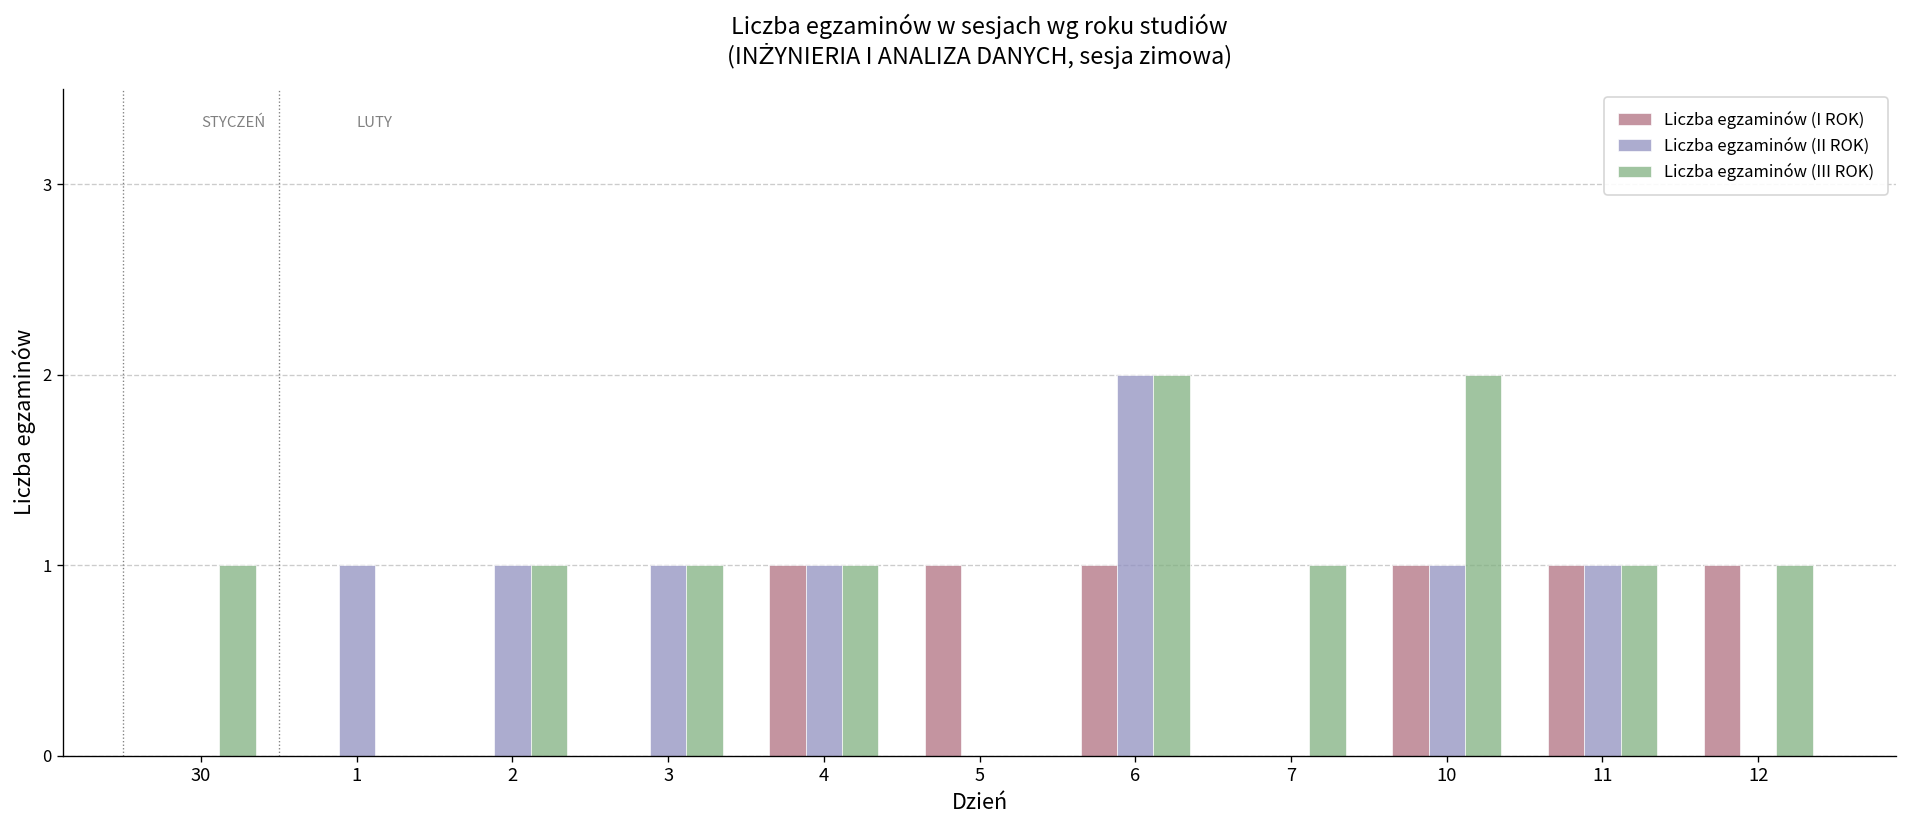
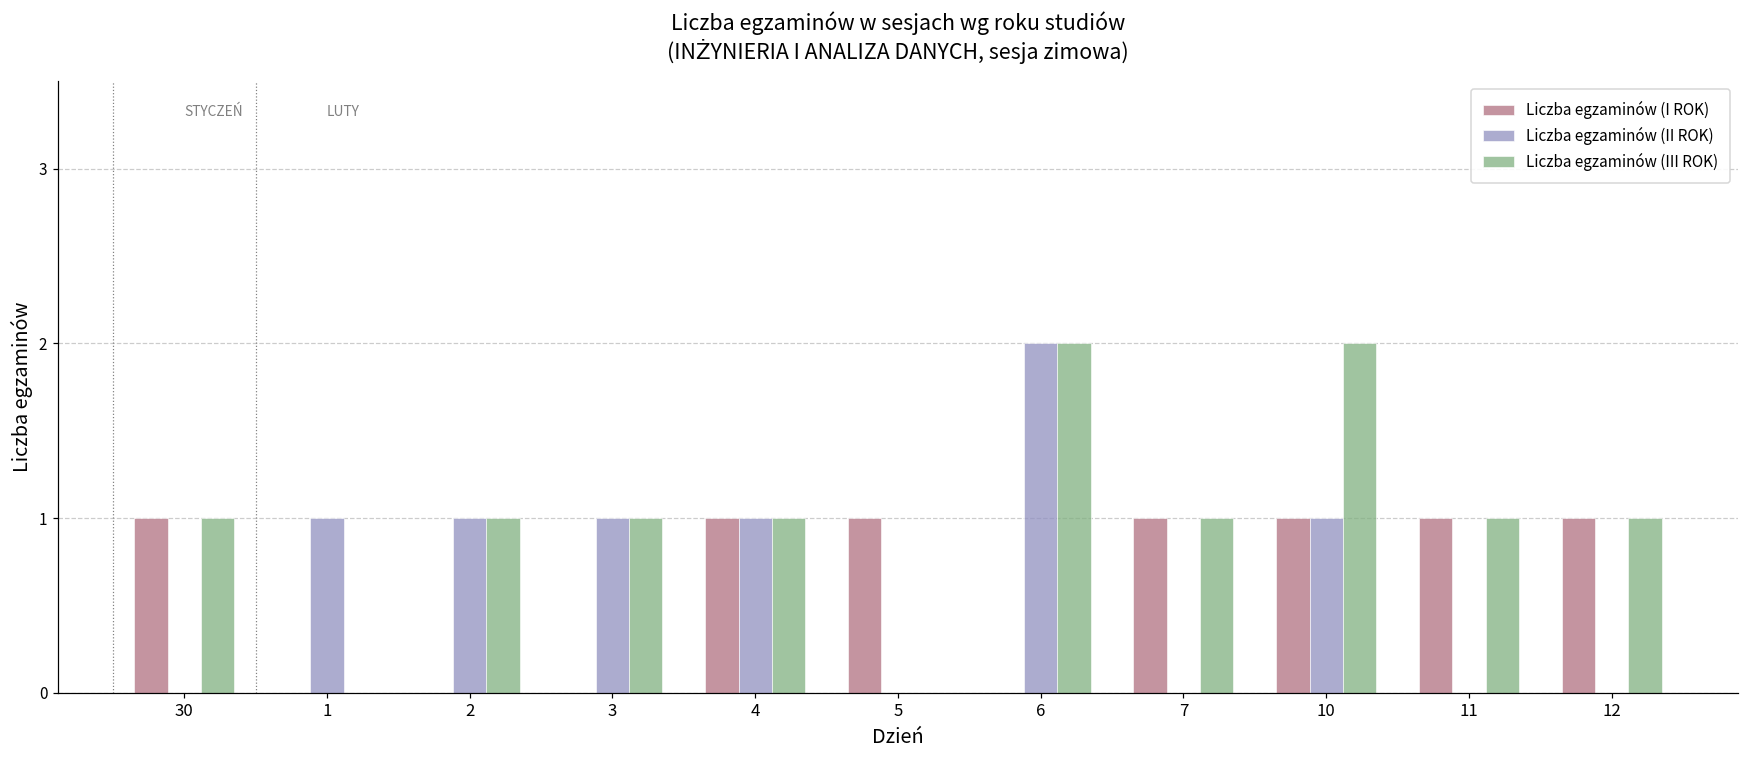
Liczba egzaminów (I ROK), 30: 0 -> 1
Liczba egzaminów (I ROK), 6: 1 -> 0
Liczba egzaminów (I ROK), 7: 0 -> 1
Liczba egzaminów (II ROK), 11: 1 -> 0
